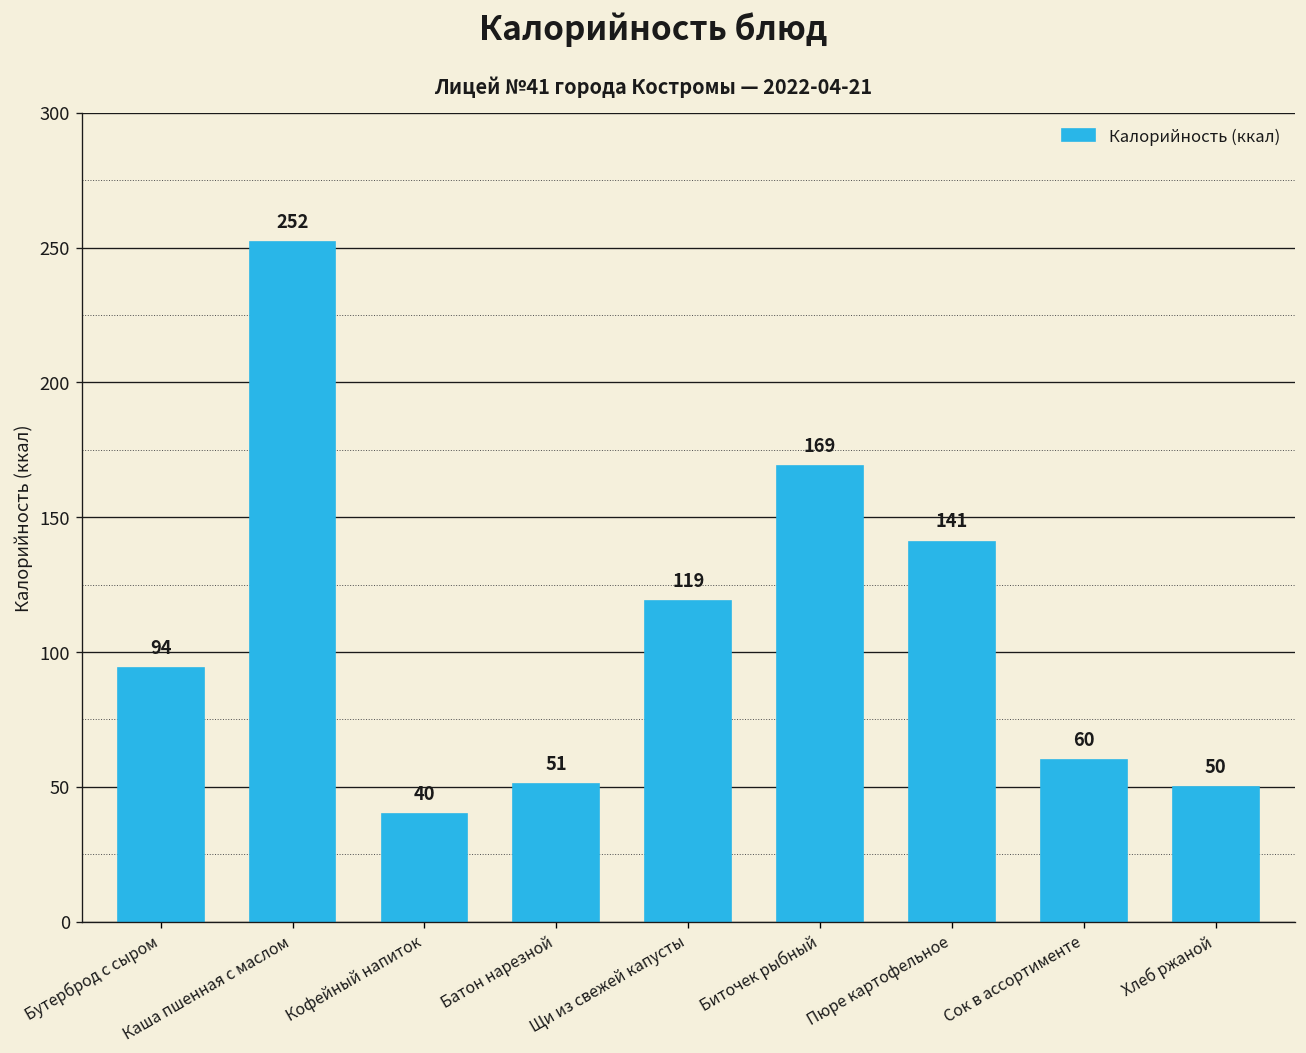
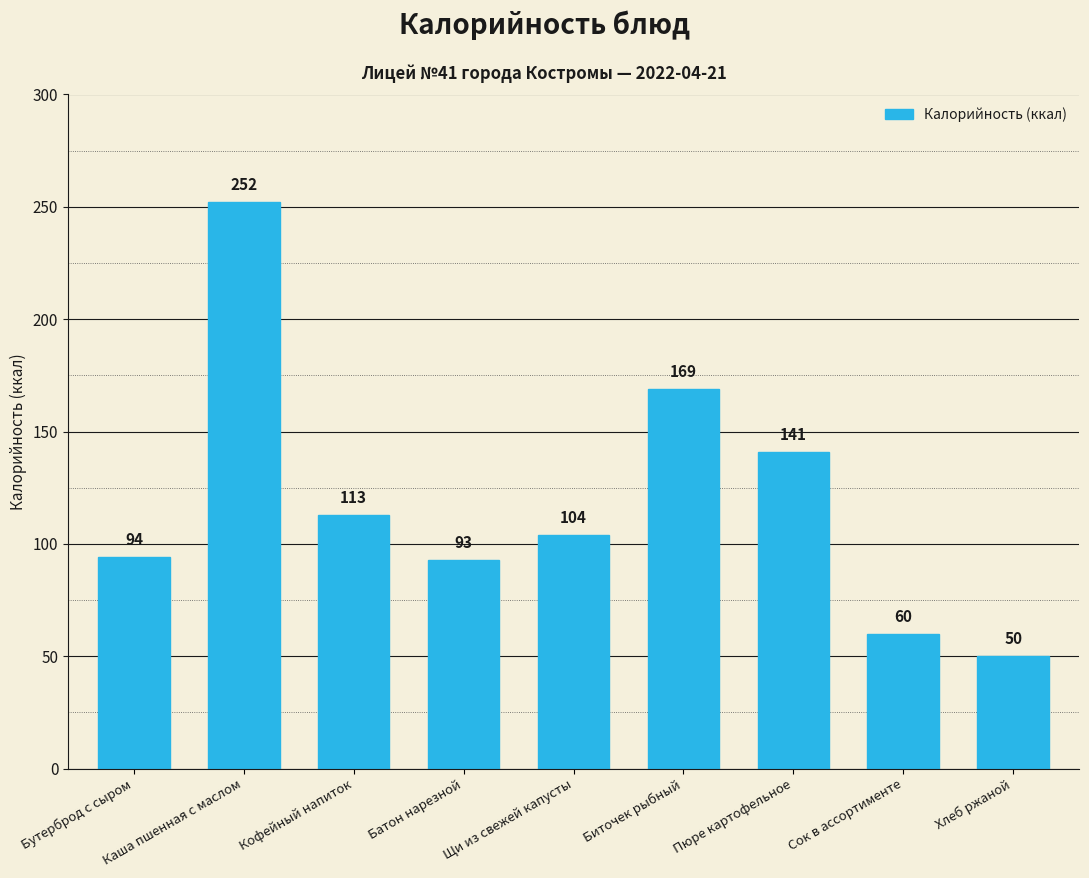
Кофейный напиток: 40 -> 113
Батон нарезной: 51 -> 93
Щи из свежей капусты: 119 -> 104
